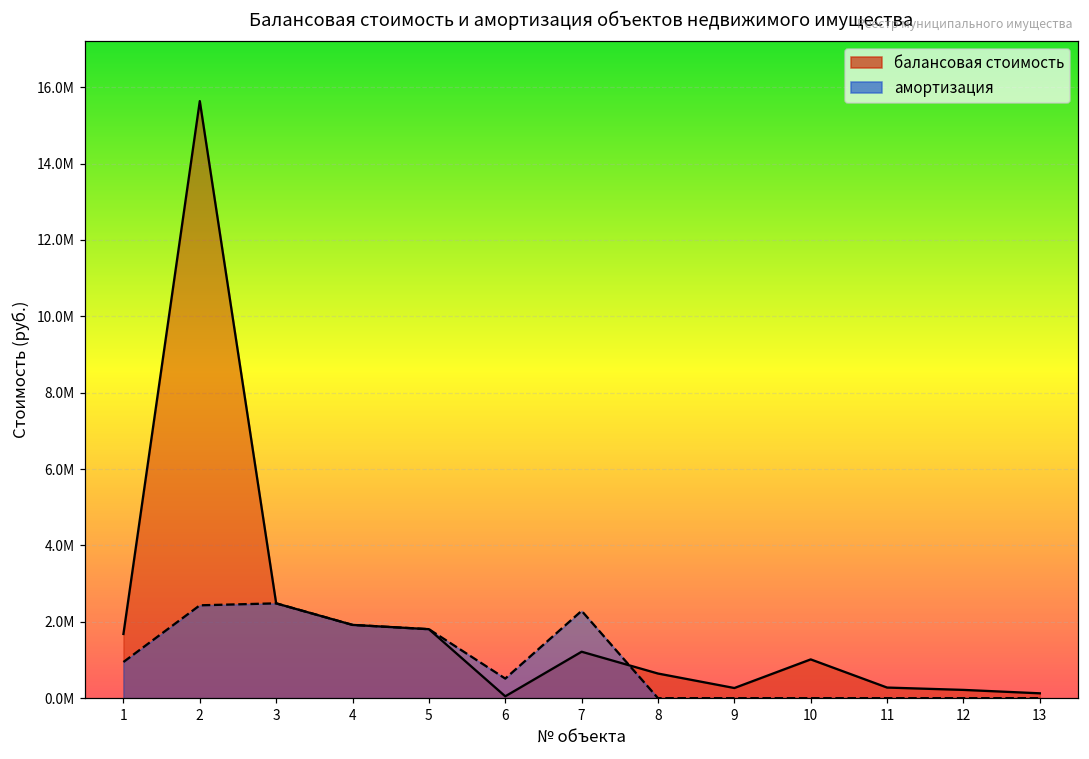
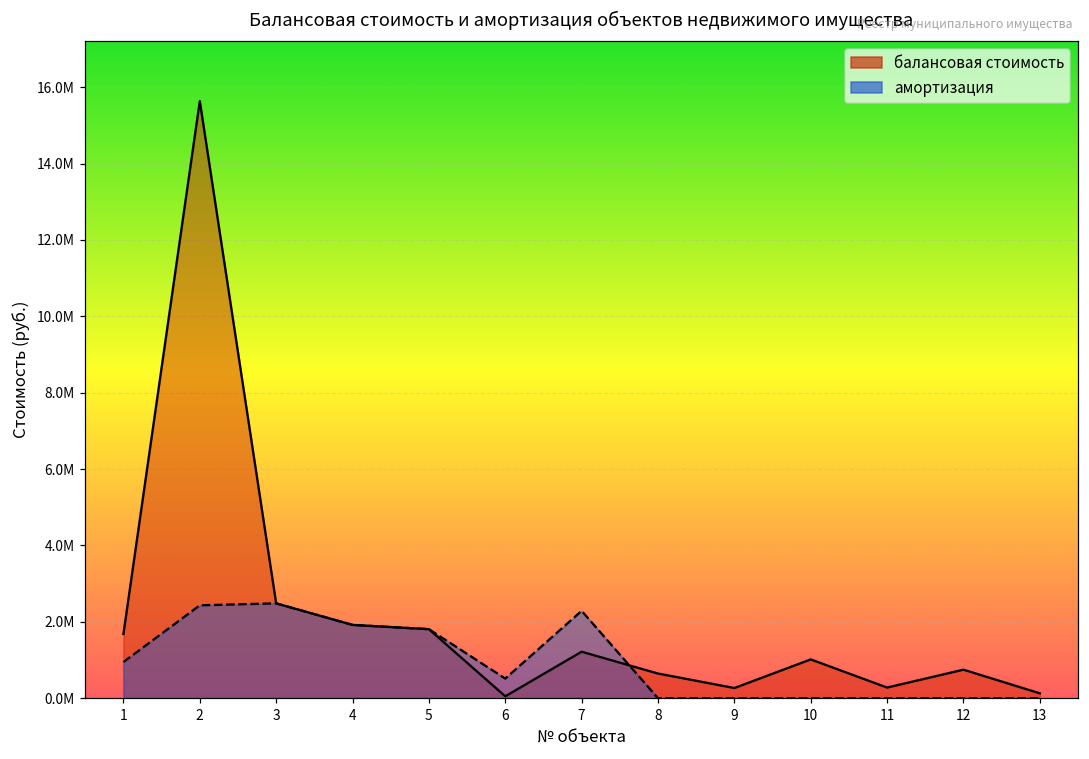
балансовая стоимость, 12: 200000 -> 700000
